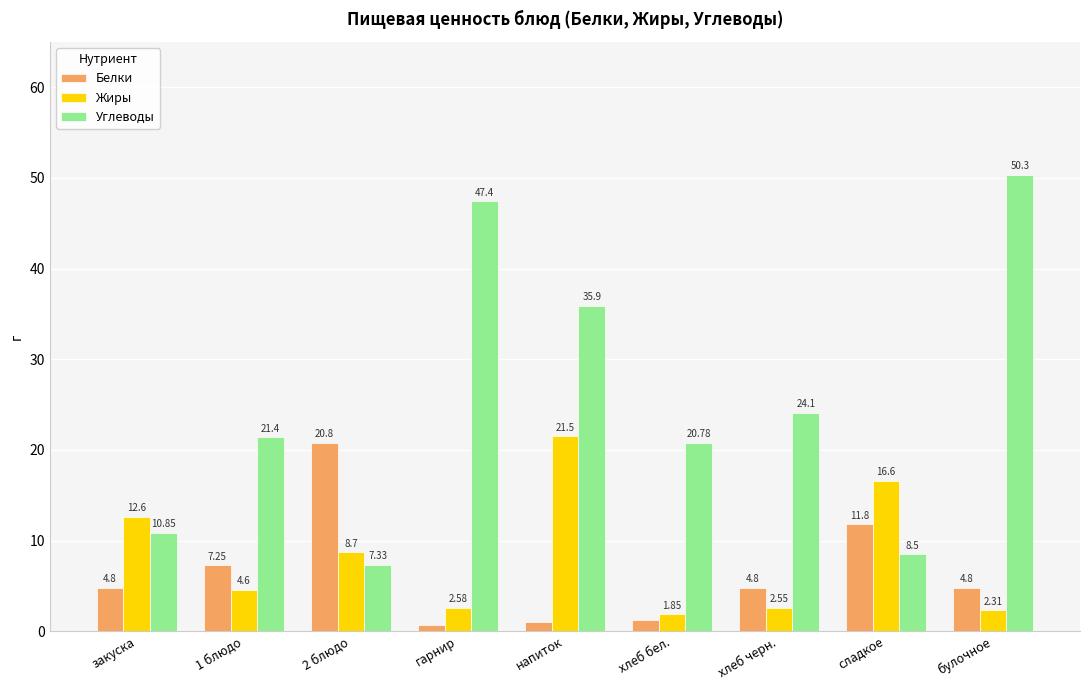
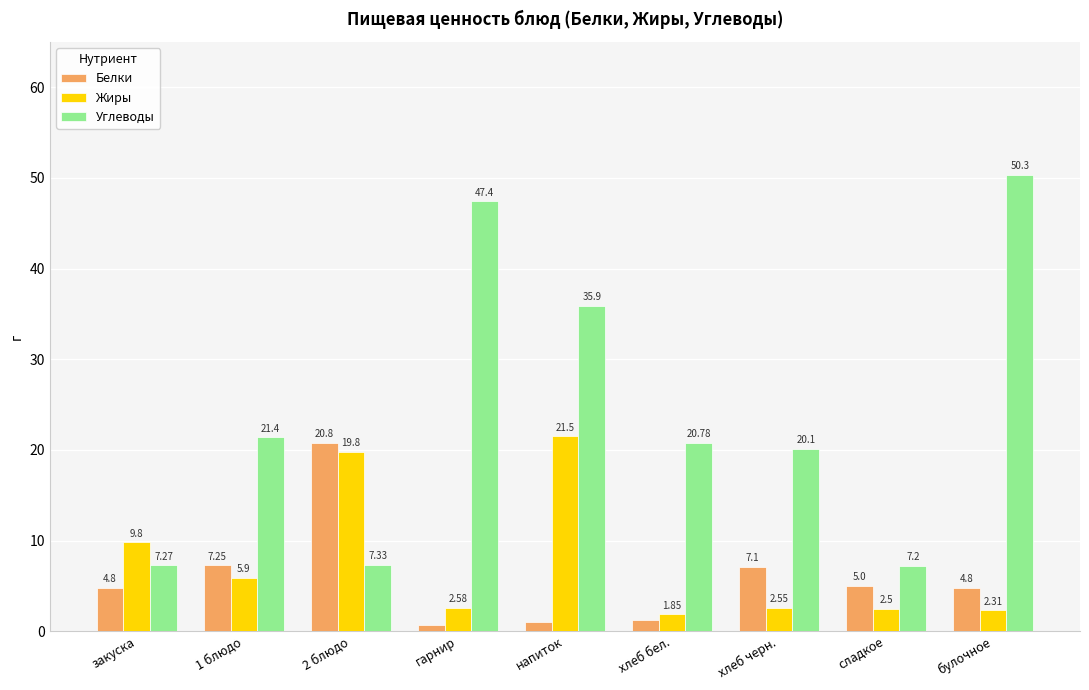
Жиры, закуска: 12.6 -> 9.8
Углеводы, закуска: 10.85 -> 7.27
Жиры, 1 блюдо: 4.6 -> 5.9
Жиры, 2 блюдо: 8.7 -> 19.8
Белки, хлеб черн.: 4.8 -> 7.1
Углеводы, хлеб черн.: 24.1 -> 20.1
Белки, сладкое: 11.8 -> 5.0
Жиры, сладкое: 16.6 -> 2.5
Углеводы, сладкое: 8.5 -> 7.2
